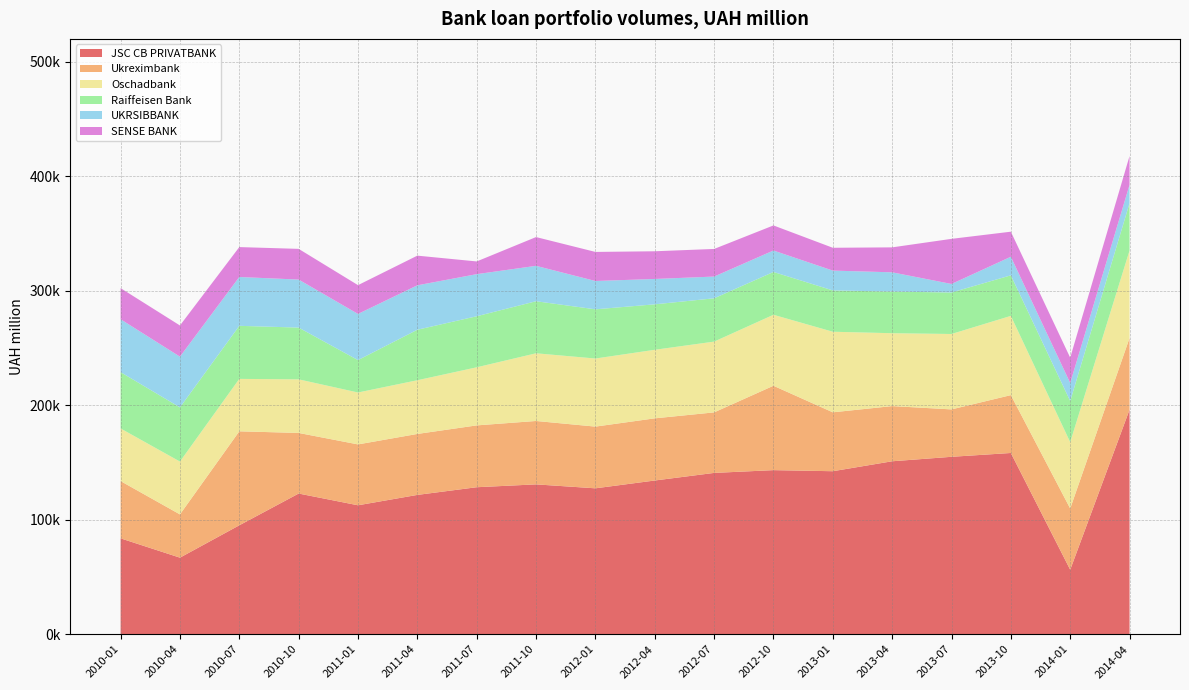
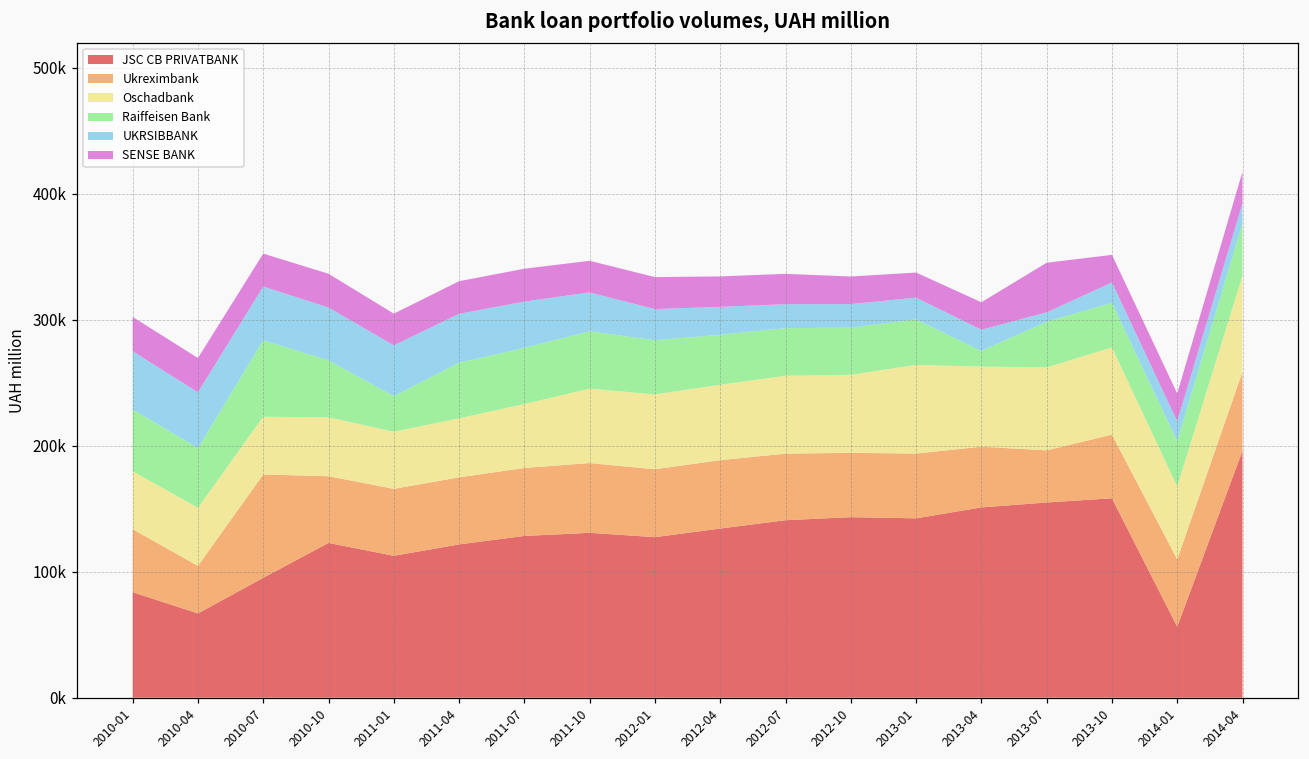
Raiffeisen Bank, 2010-07: 46000 -> 61000
SENSE BANK, 2011-07: 11000 -> 26000
Ukreximbank, 2012-10: 74000 -> 51000
Raiffeisen Bank, 2013-04: 36000 -> 12000
